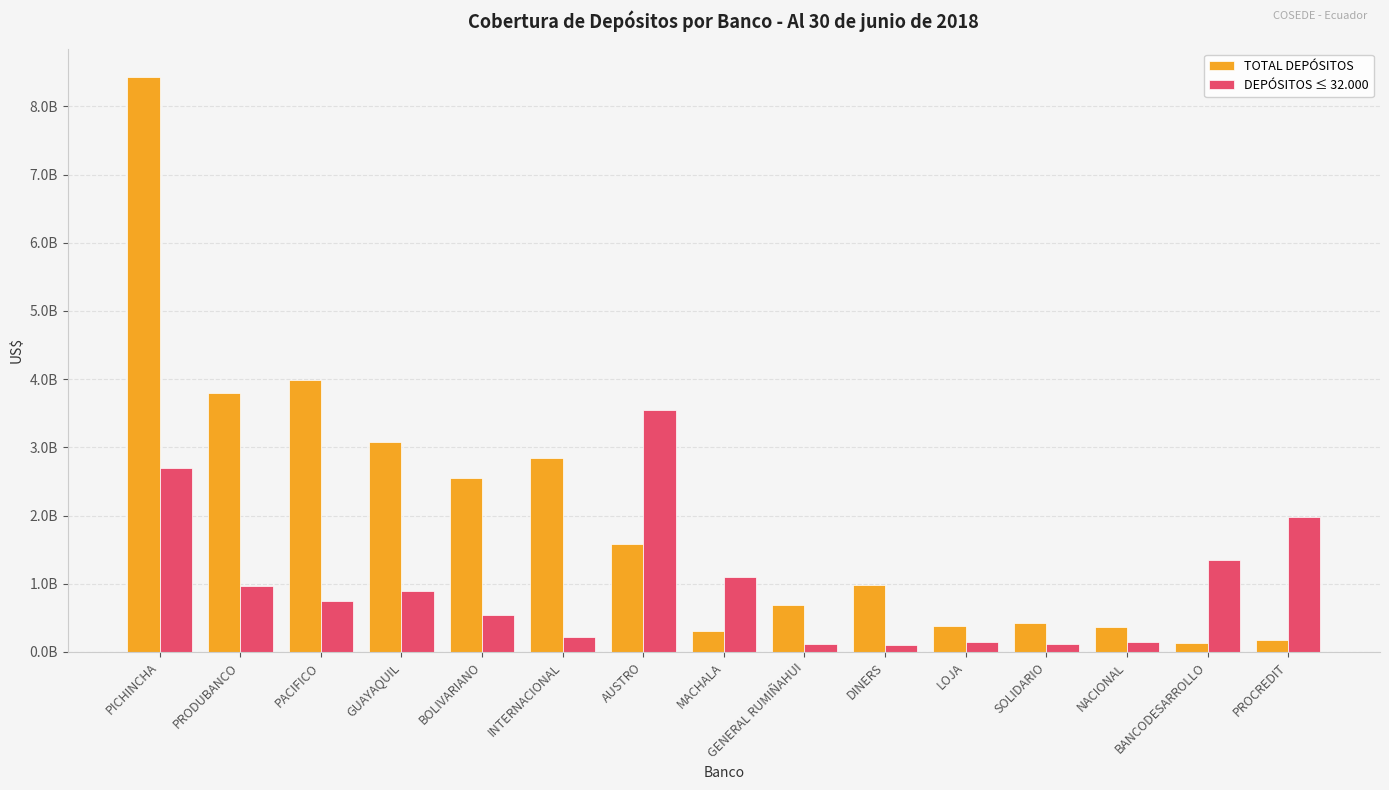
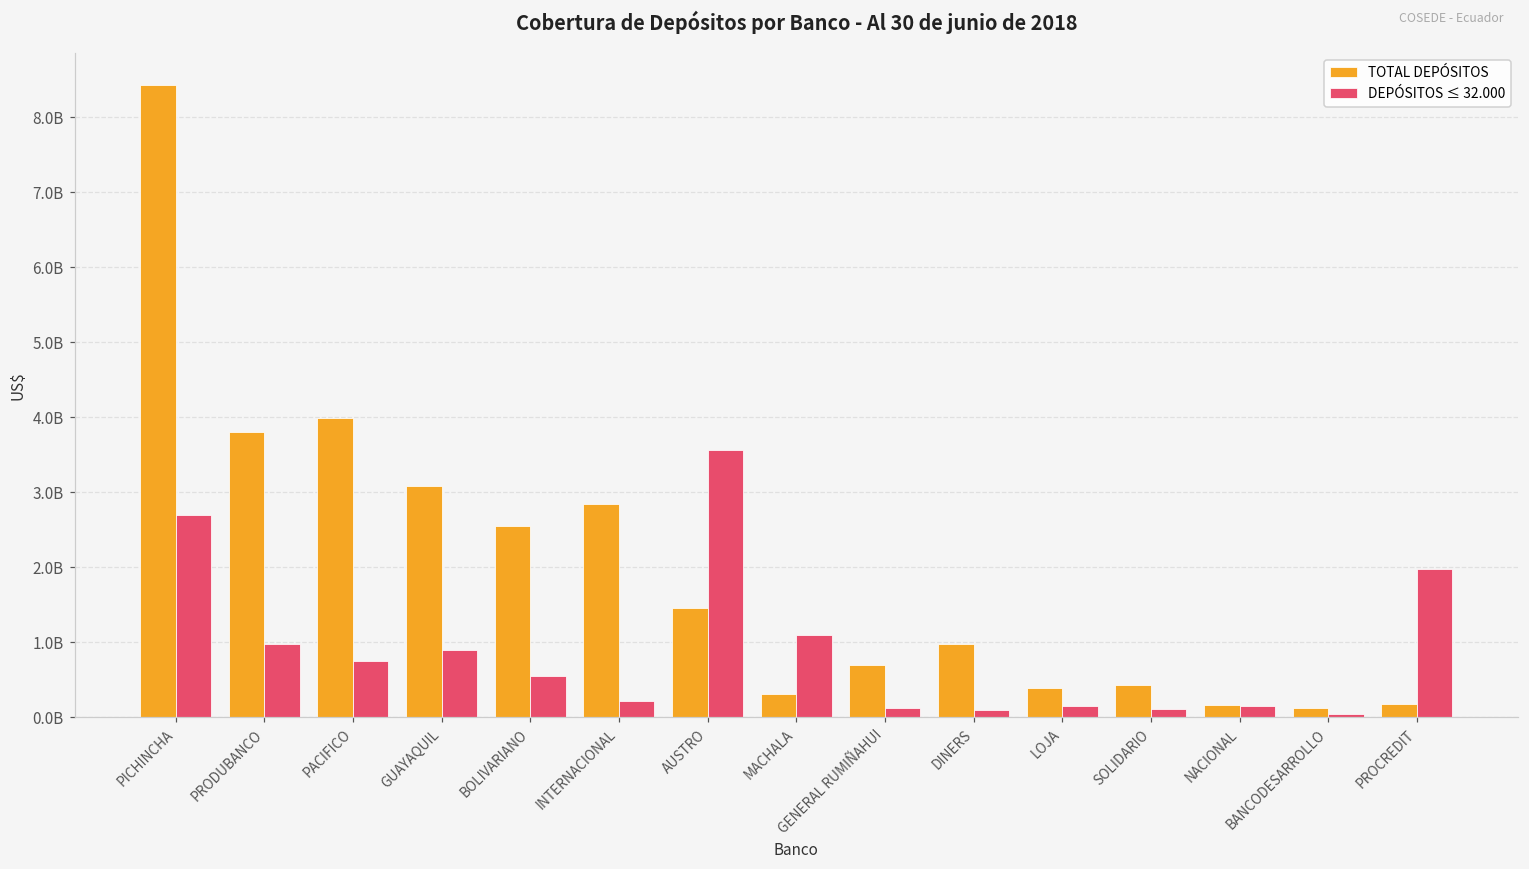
TOTAL DEPÓSITOS, AUSTRO: 1600000000 -> 1500000000
TOTAL DEPÓSITOS, NACIONAL: 400000000 -> 200000000
DEPÓSITOS ≤ 32.000, BANCODESARROLLO: 1300000000 -> 0
